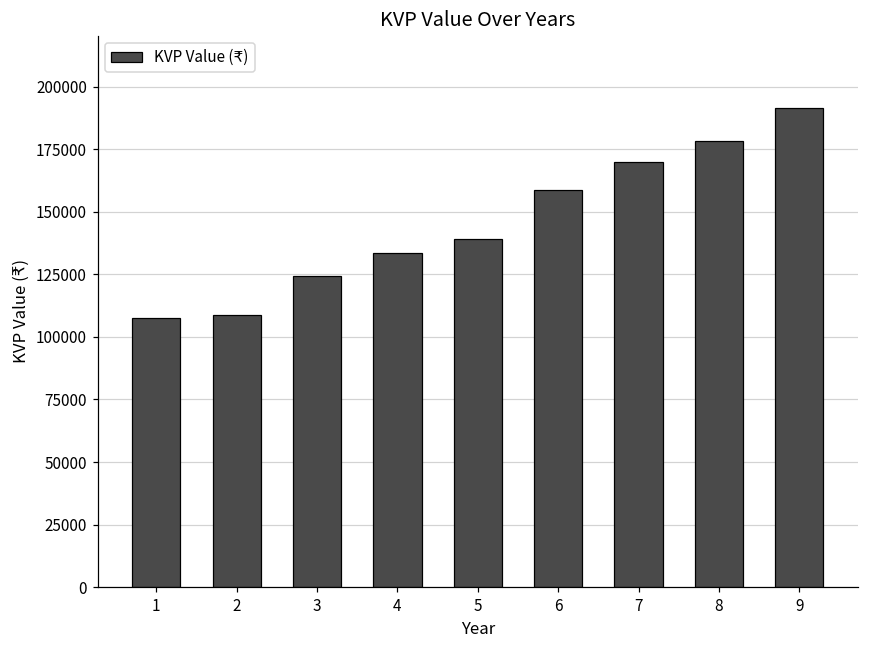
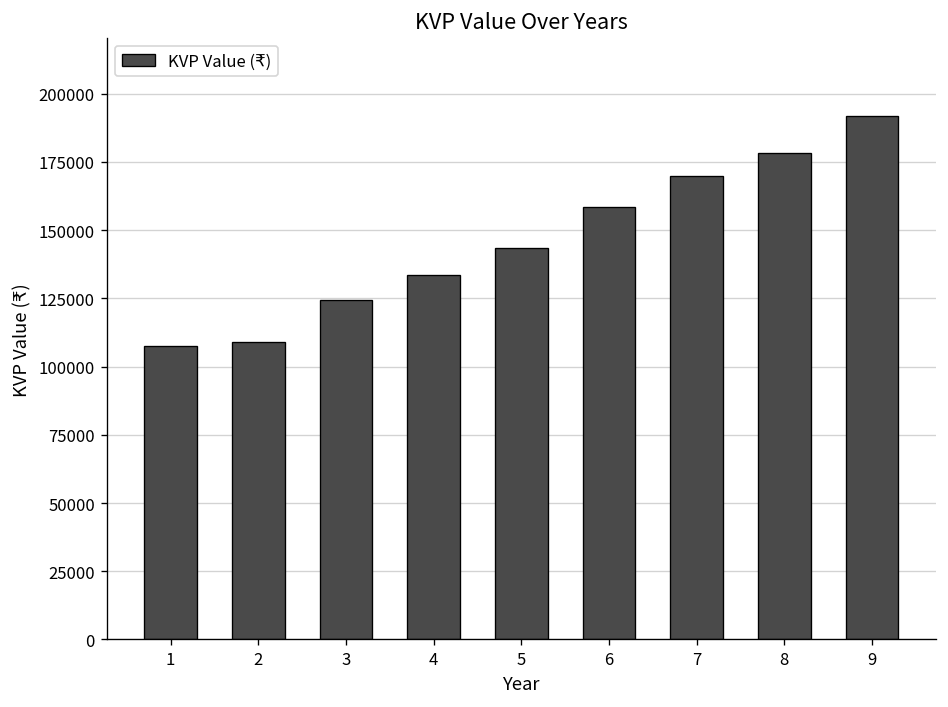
5: 139000 -> 144000
